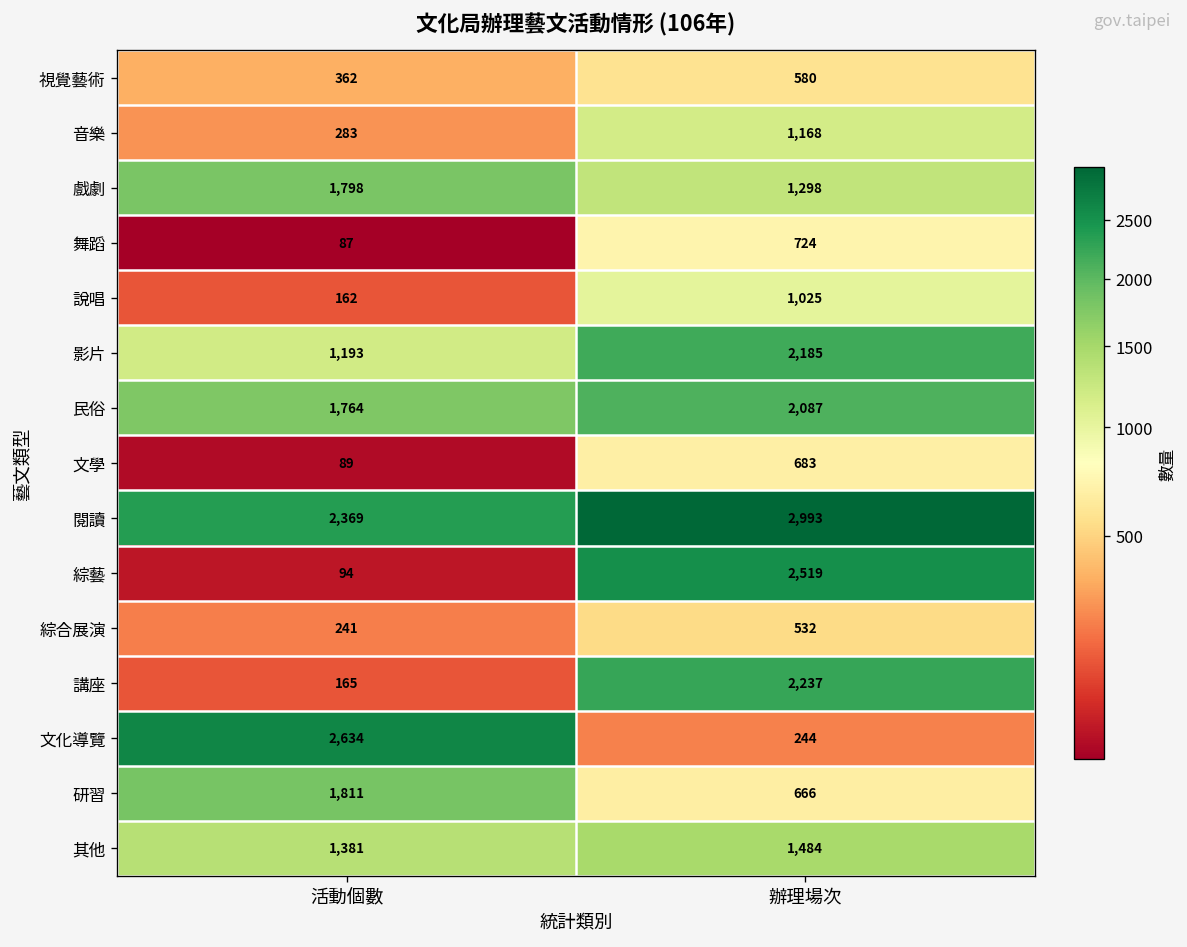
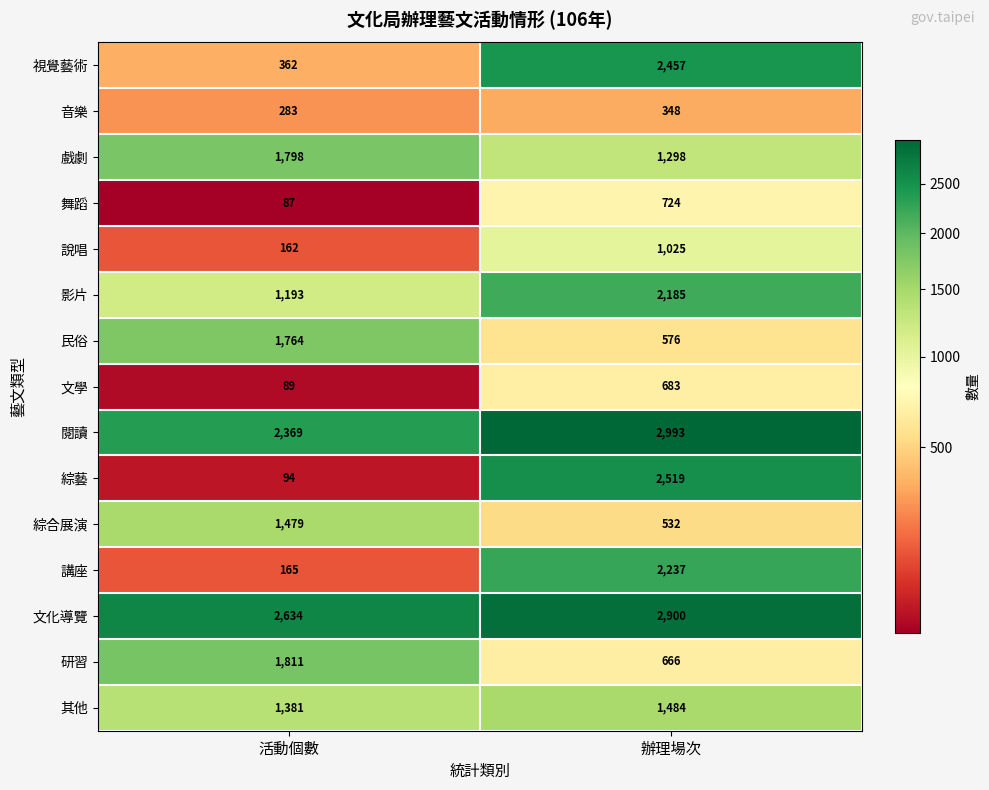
視覺藝術, 辦理場次: 580 -> 2,457
音樂, 辦理場次: 1,168 -> 348
民俗, 辦理場次: 2,087 -> 576
綜合展演, 活動個數: 241 -> 1,479
文化導覽, 辦理場次: 244 -> 2,900
